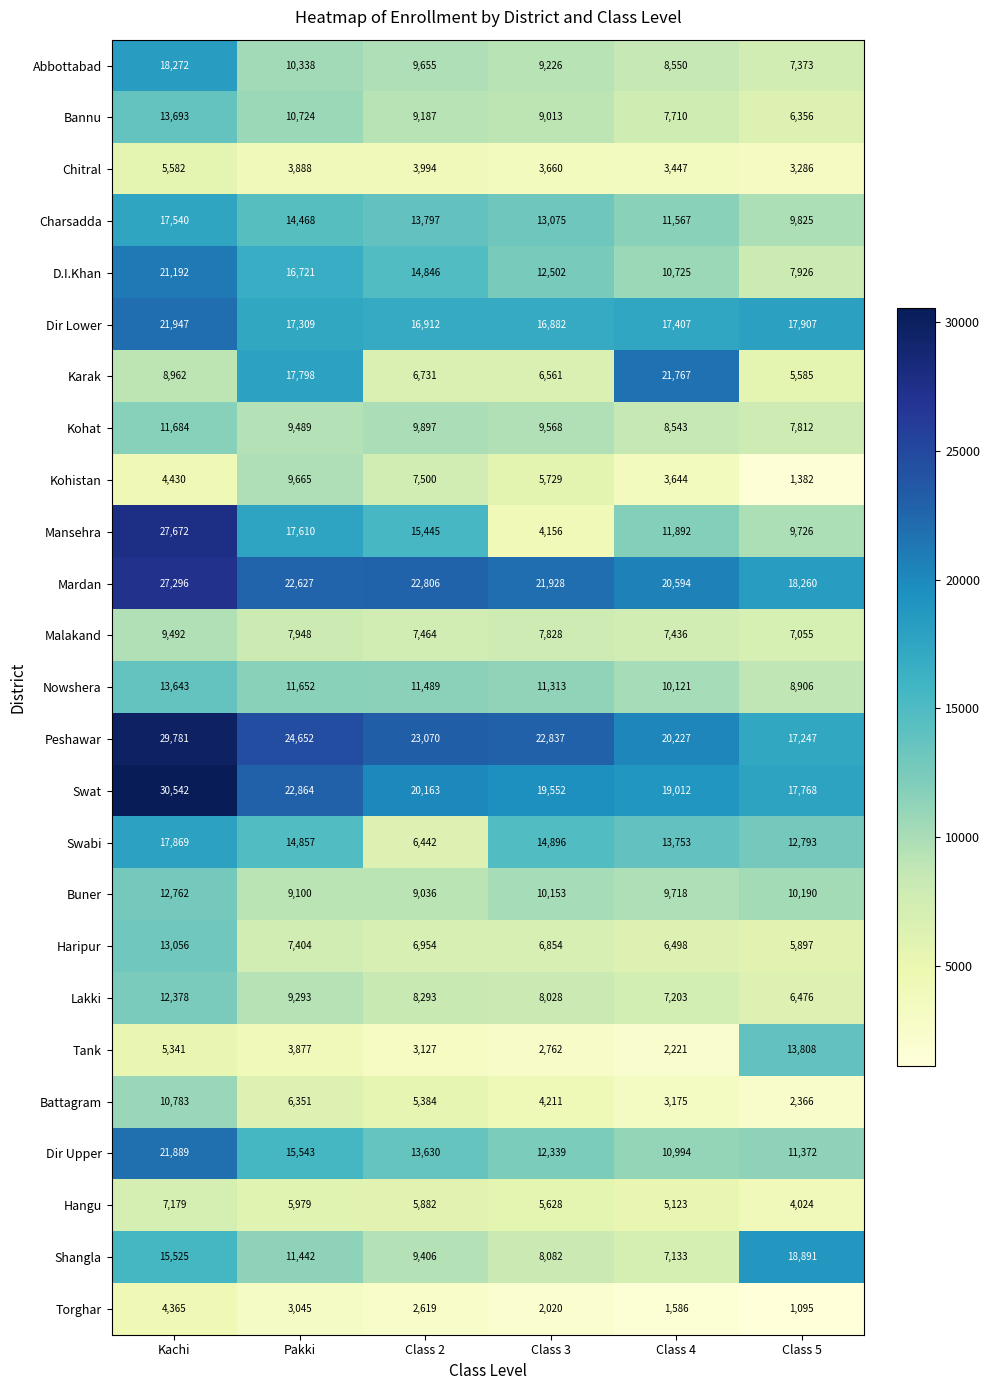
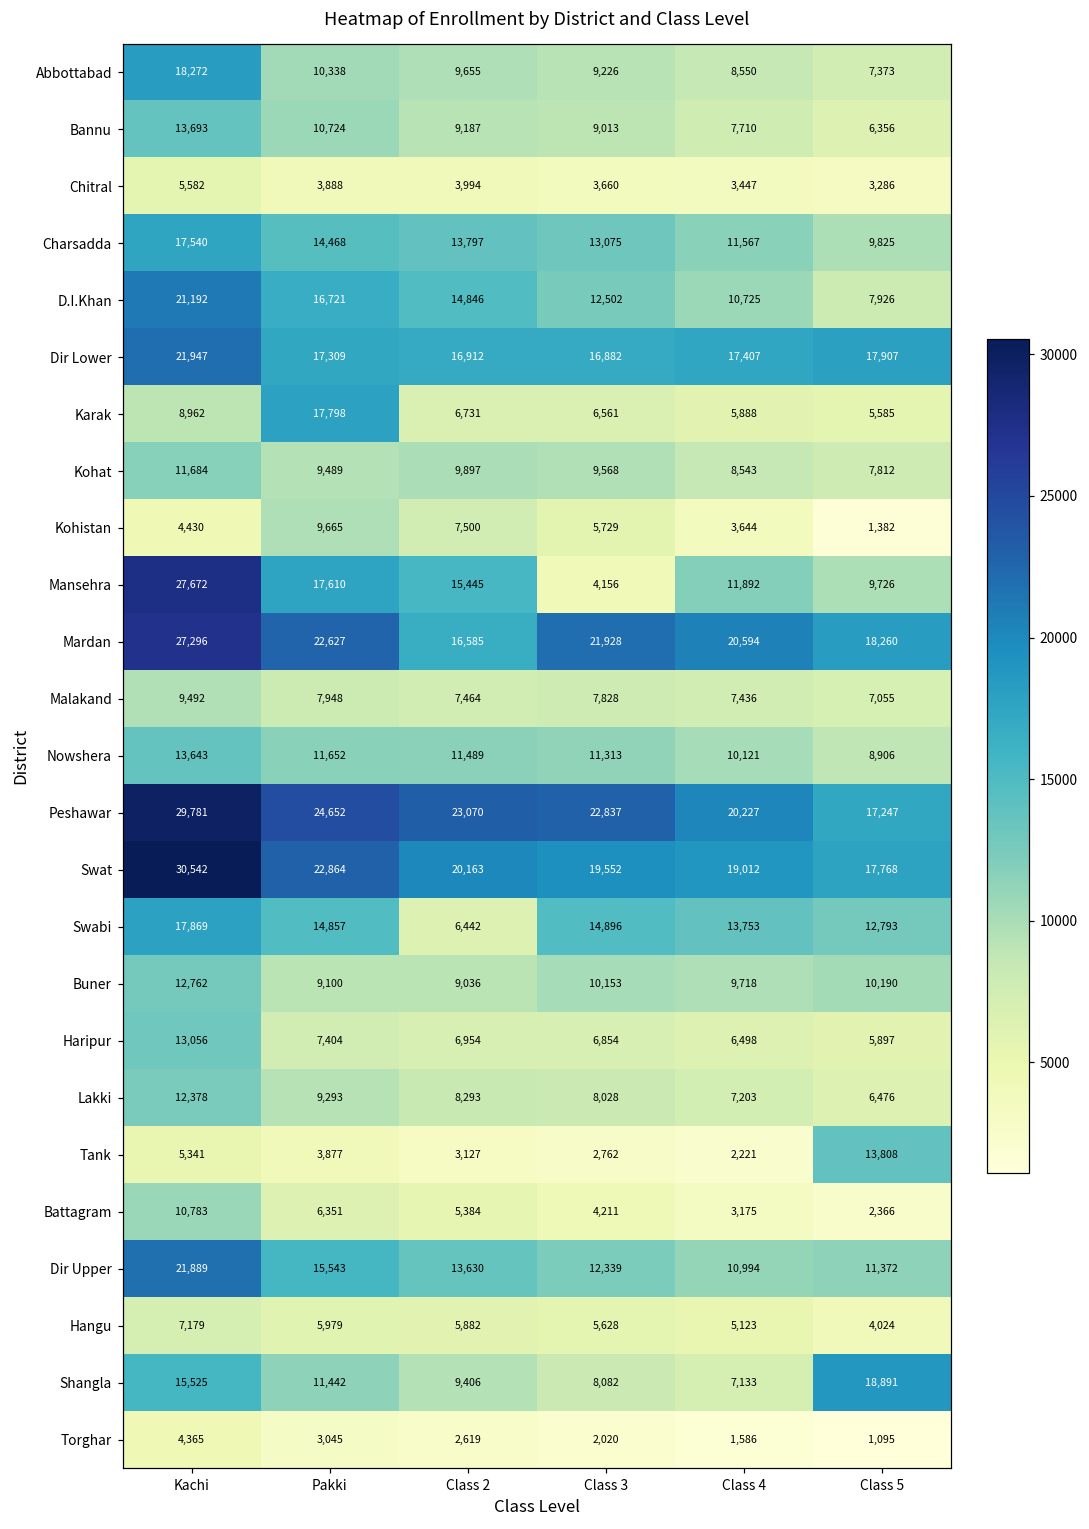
Karak, Class 4: 21,767 -> 5,888
Mardan, Class 2: 22,806 -> 16,585
